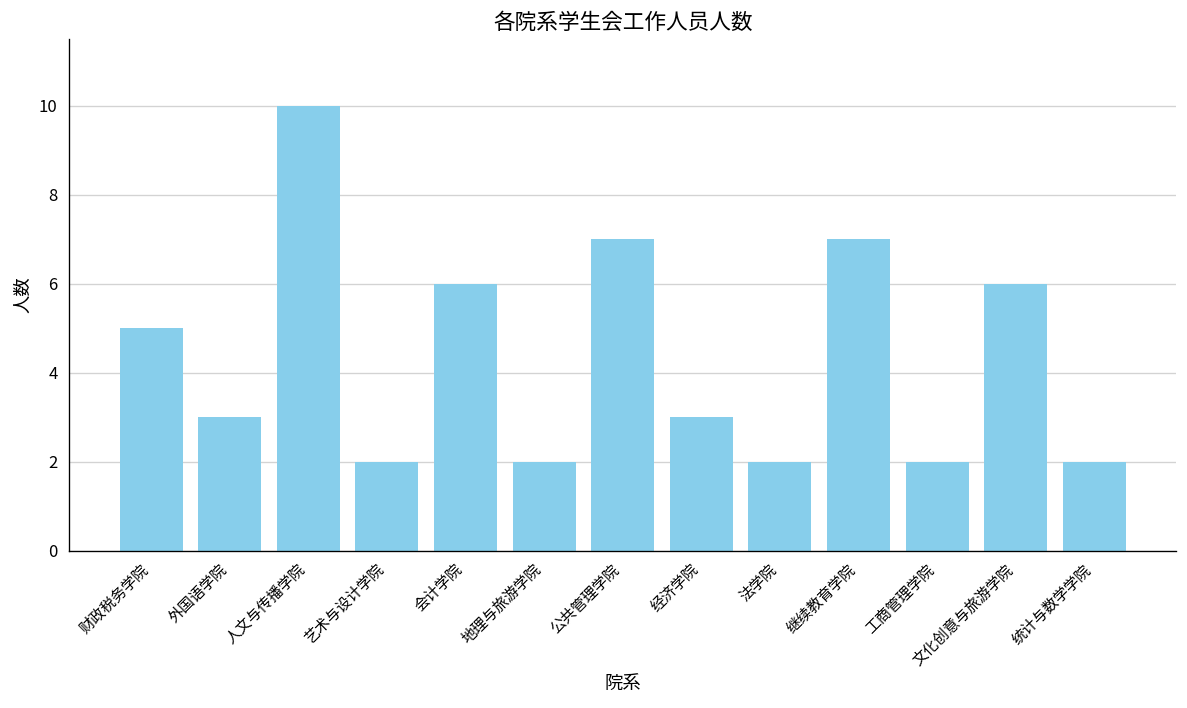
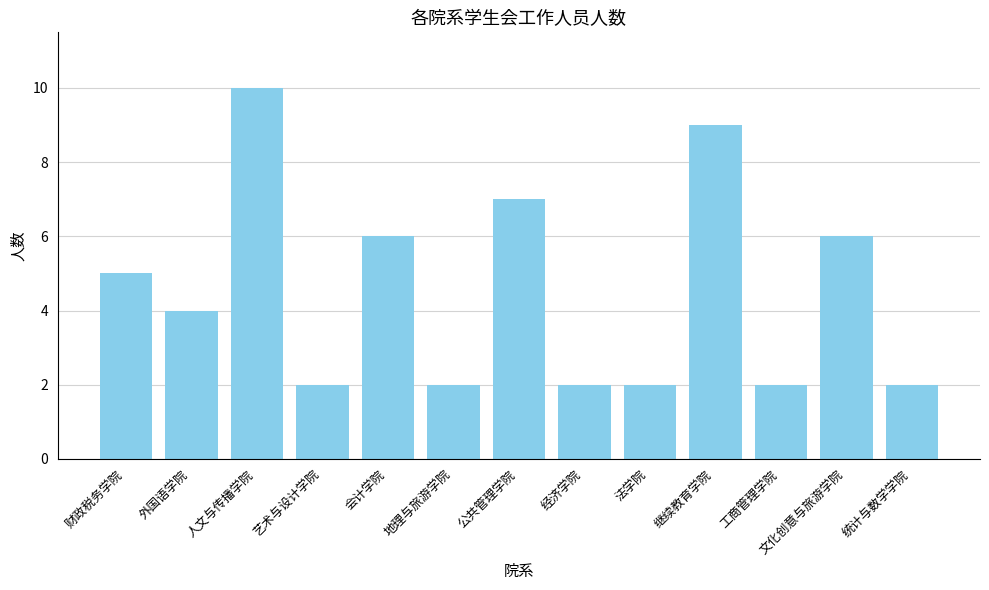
外国语学院: 3 -> 4
经济学院: 3 -> 2
继续教育学院: 7 -> 9
